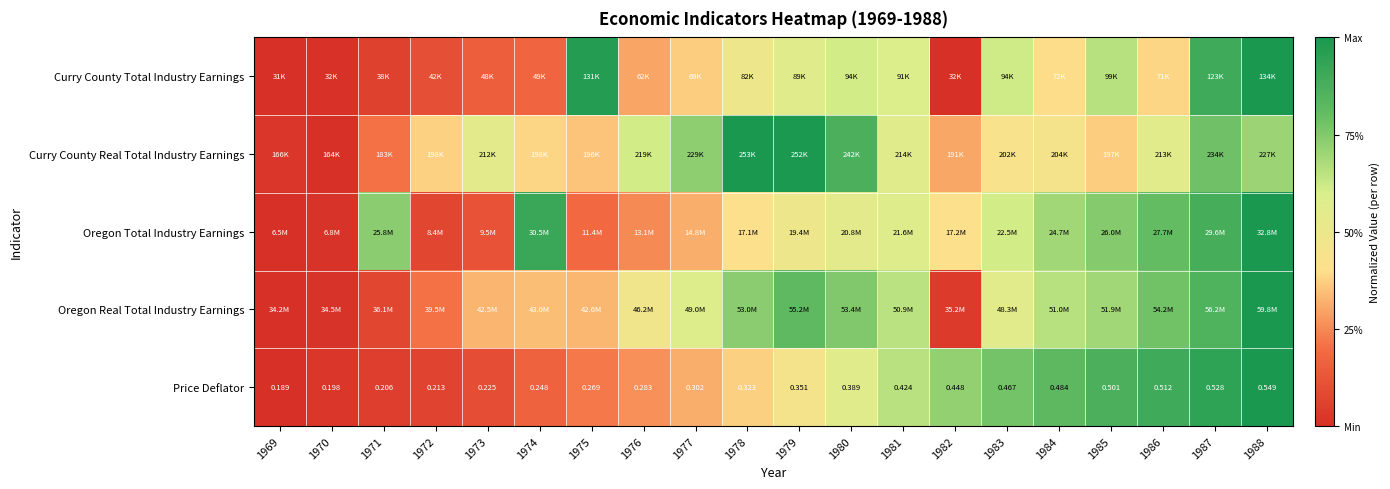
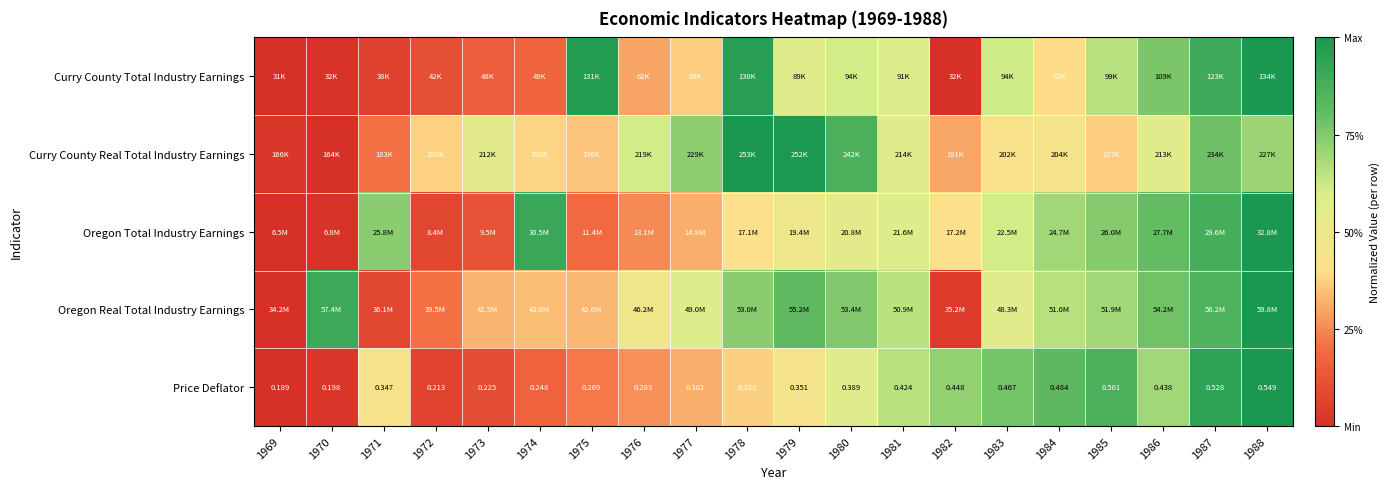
Curry County Total Industry Earnings, 1978: 82K -> 130K
Curry County Total Industry Earnings, 1986: 71K -> 109K
Oregon Real Total Industry Earnings, 1970: 34.5M -> 57.4M
Price Deflator, 1971: 0.206 -> 0.347
Price Deflator, 1986: 0.512 -> 0.438
